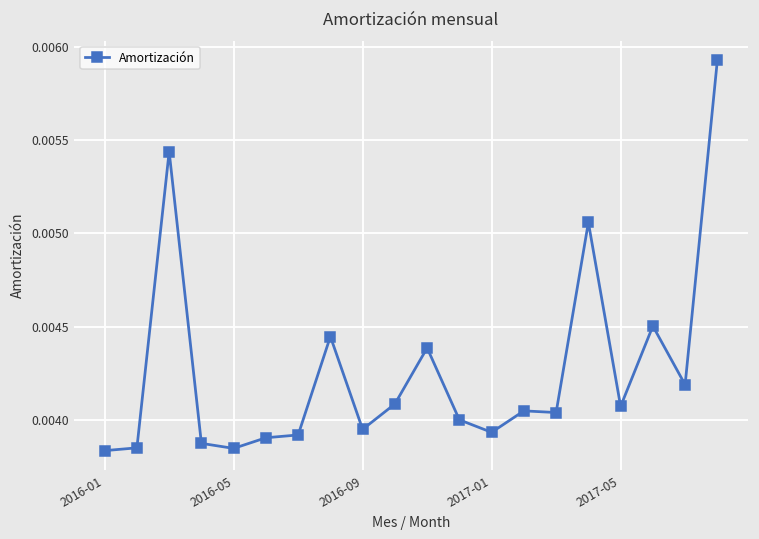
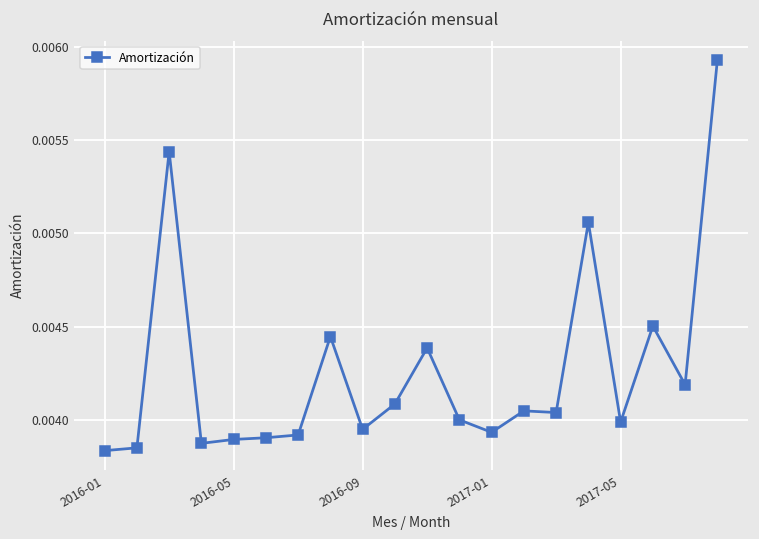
2016-05: 0.00385 -> 0.00390
2017-05: 0.00407 -> 0.00399
